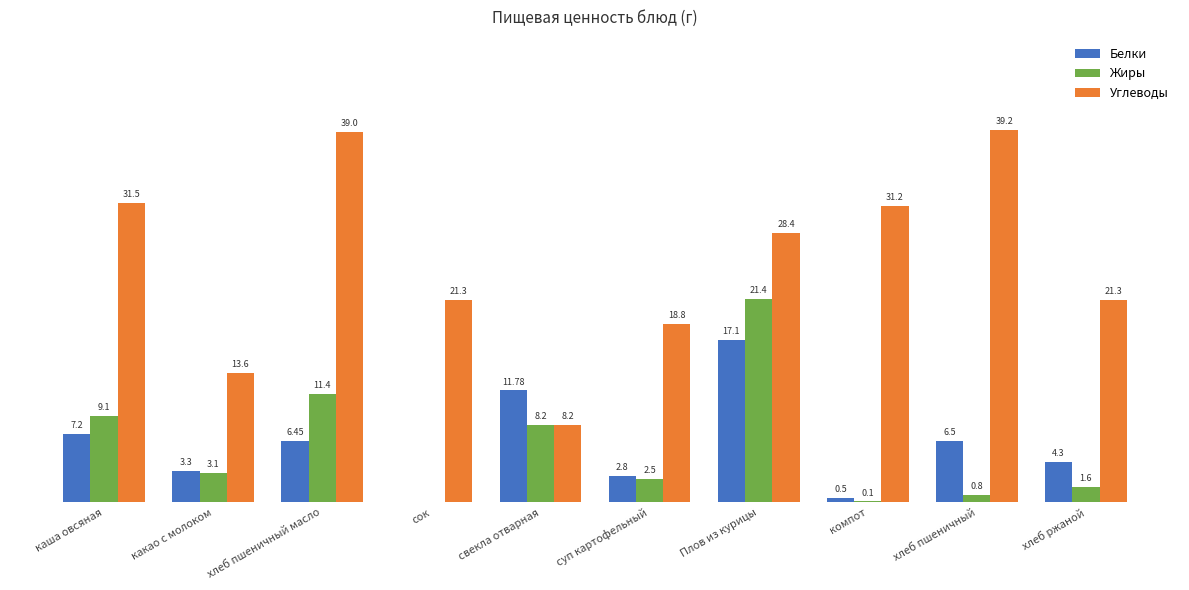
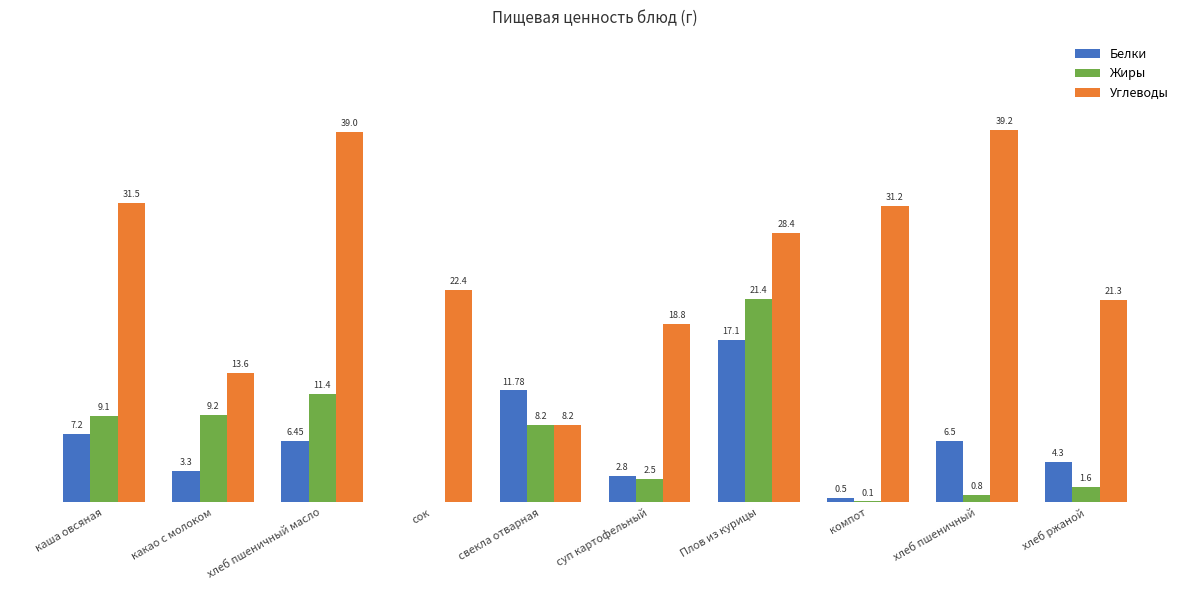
Жиры, какао с молоком: 3.1 -> 9.2
Углеводы, сок: 21.3 -> 22.4
